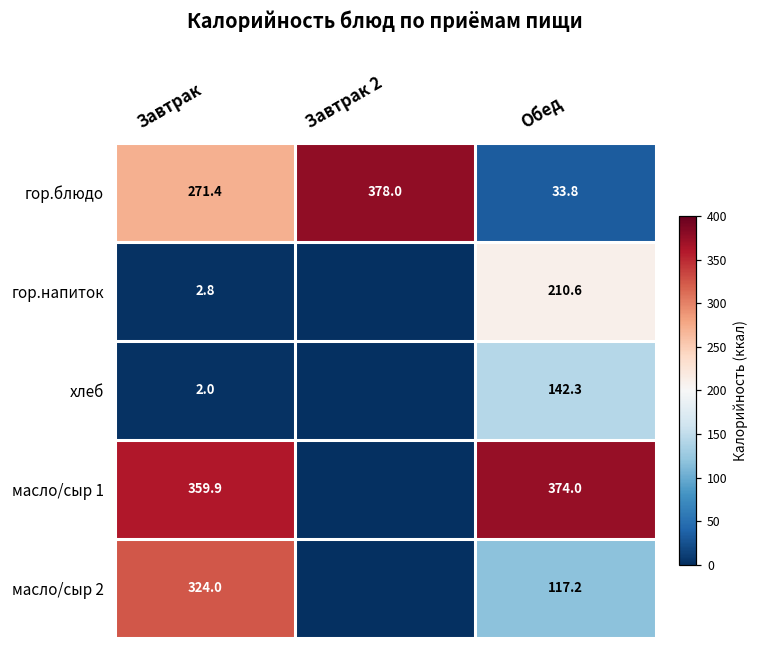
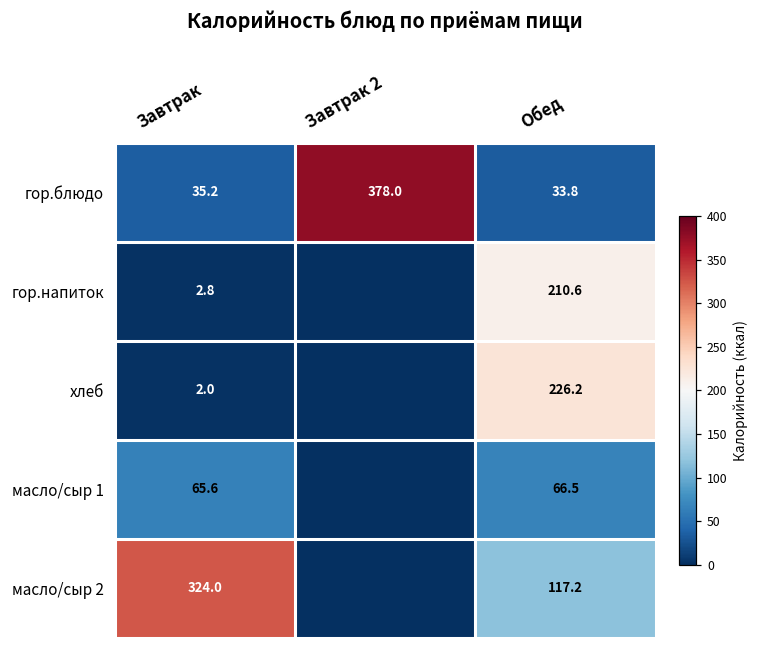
гор.блюдо, Завтрак: 271.4 -> 35.2
хлеб, Обед: 142.3 -> 226.2
масло/сыр 1, Завтрак: 359.9 -> 65.6
масло/сыр 1, Обед: 374.0 -> 66.5
